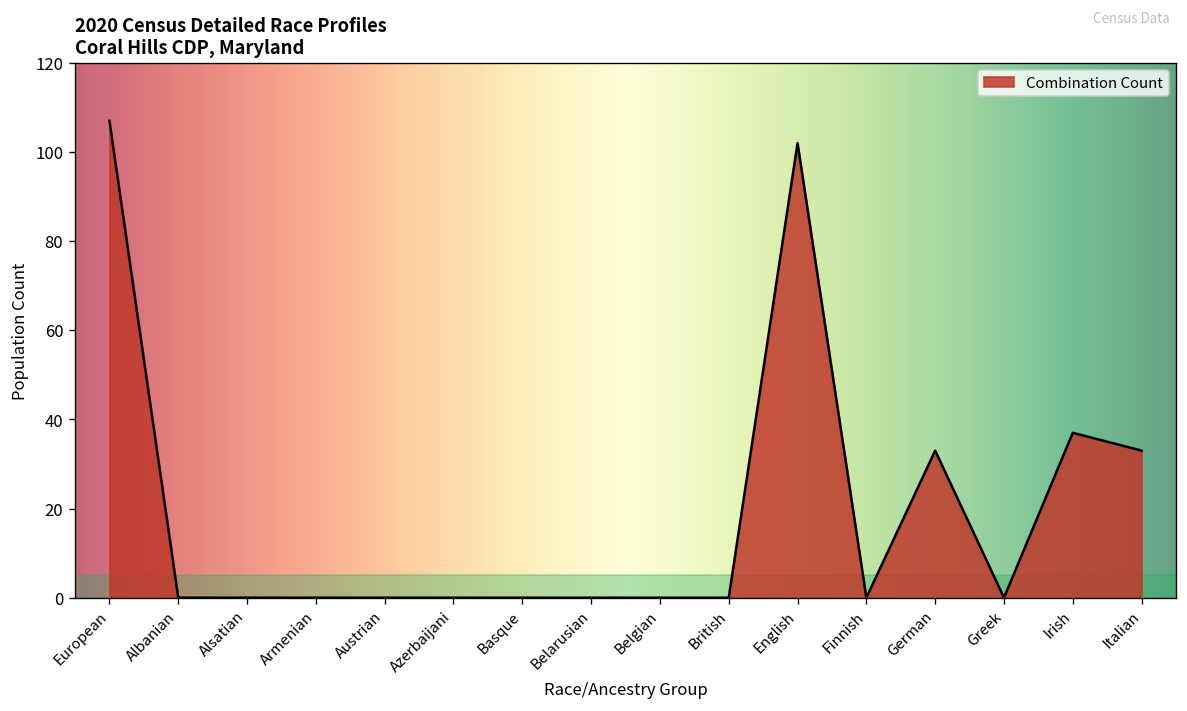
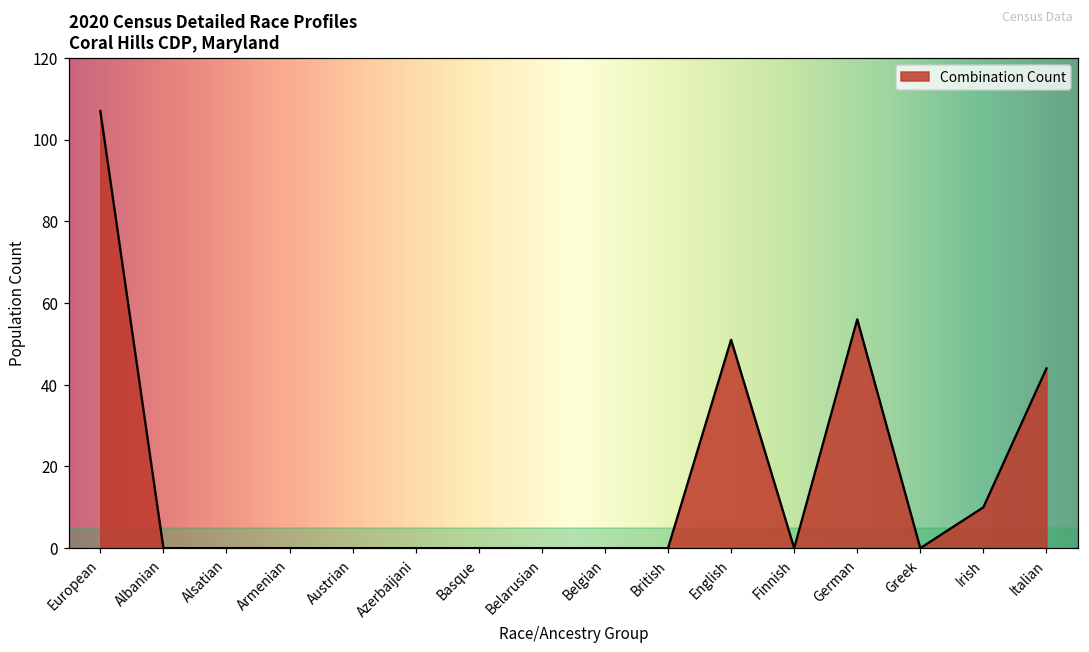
English: 102 -> 51
German: 33 -> 56
Irish: 37 -> 10
Italian: 33 -> 44
